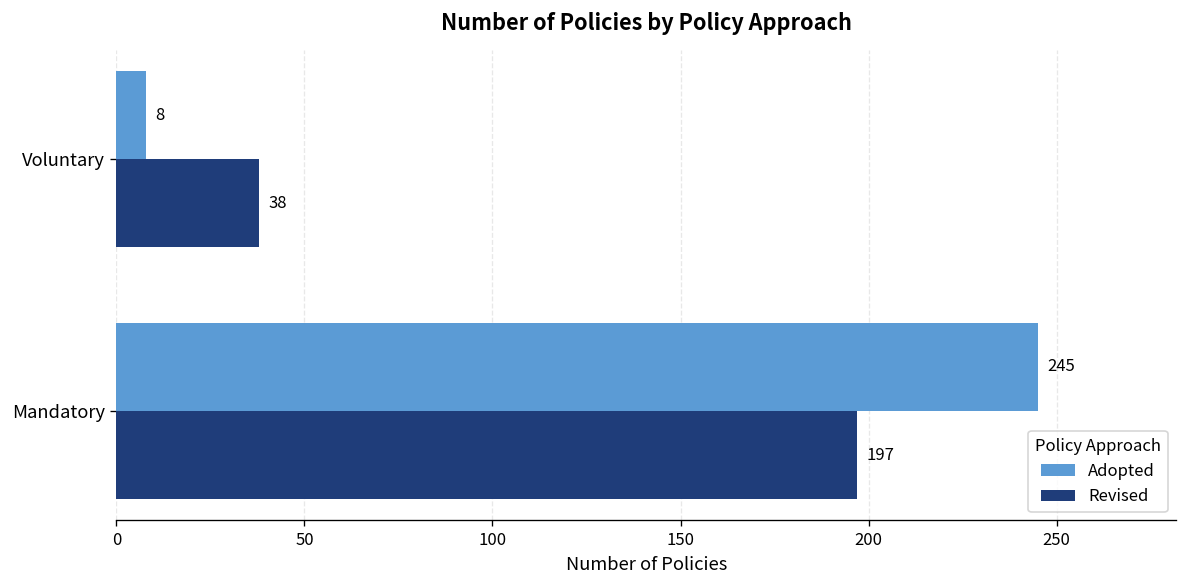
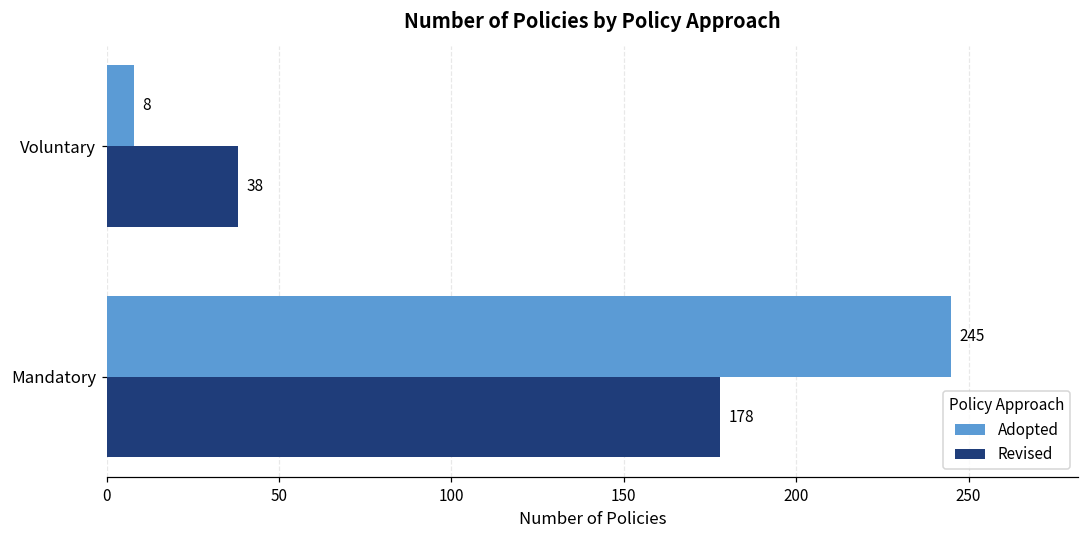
Revised, Mandatory: 197 -> 178
